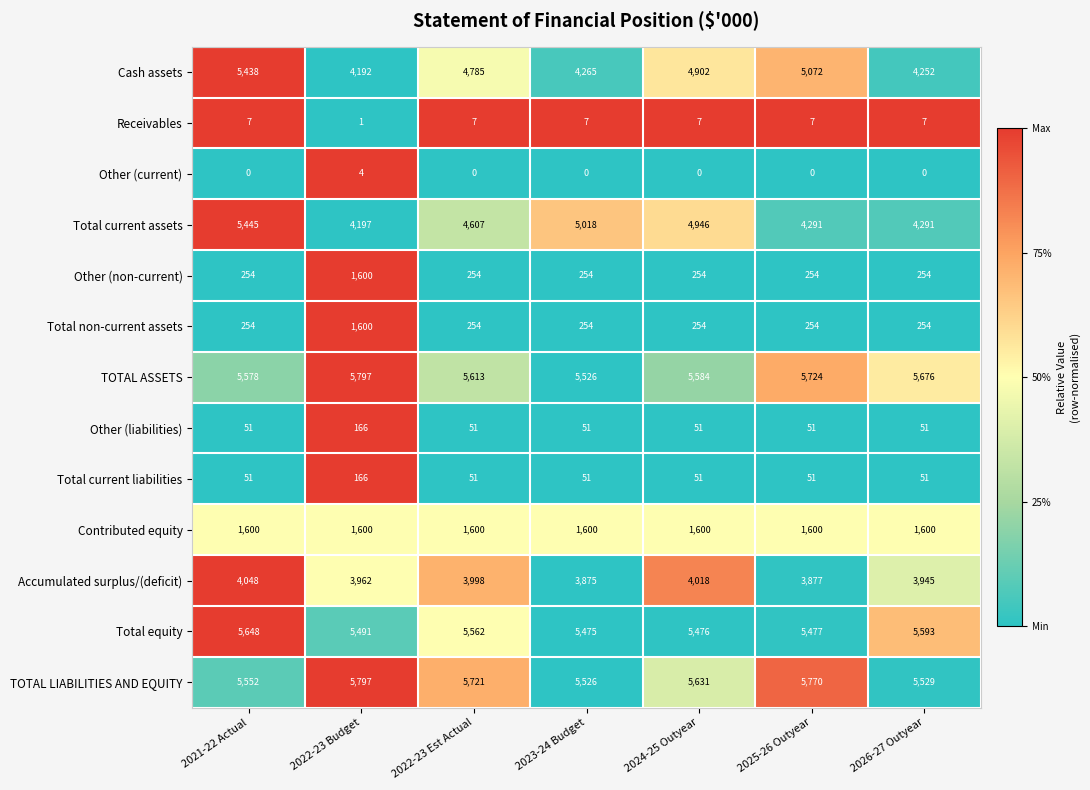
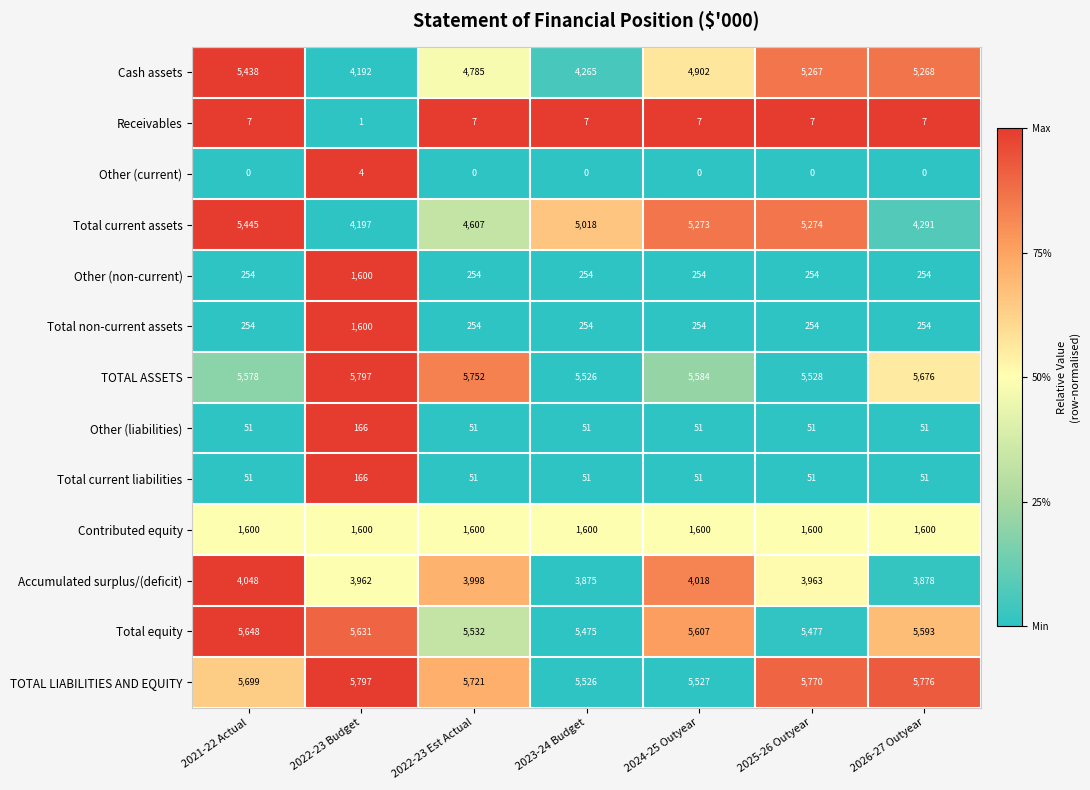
Cash assets, 2025-26 Outyear: 5,072 -> 5,267
Cash assets, 2026-27 Outyear: 4,252 -> 5,268
Total current assets, 2024-25 Outyear: 4,946 -> 5,273
Total current assets, 2025-26 Outyear: 4,291 -> 5,274
TOTAL ASSETS, 2022-23 Est Actual: 5,613 -> 5,752
TOTAL ASSETS, 2025-26 Outyear: 5,724 -> 5,528
Accumulated surplus/(deficit), 2025-26 Outyear: 3,877 -> 3,963
Accumulated surplus/(deficit), 2026-27 Outyear: 3,945 -> 3,878
Total equity, 2022-23 Budget: 5,491 -> 5,631
Total equity, 2022-23 Est Actual: 5,562 -> 5,532
Total equity, 2024-25 Outyear: 5,476 -> 5,607
TOTAL LIABILITIES AND EQUITY, 2021-22 Actual: 5,552 -> 5,699
TOTAL LIABILITIES AND EQUITY, 2024-25 Outyear: 5,631 -> 5,527
TOTAL LIABILITIES AND EQUITY, 2026-27 Outyear: 5,529 -> 5,776
